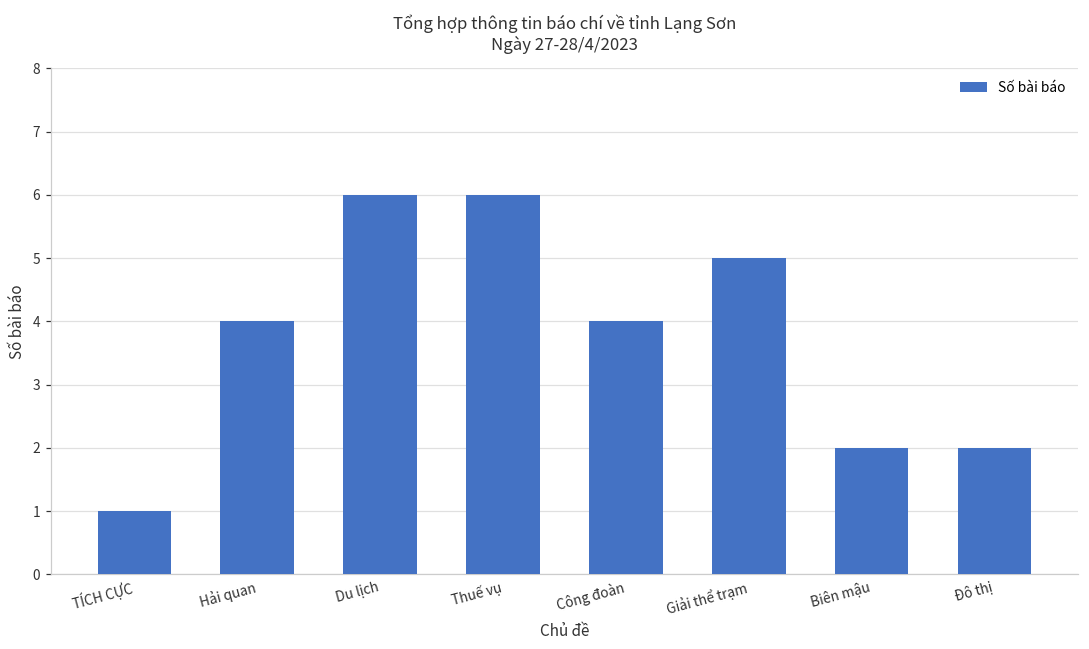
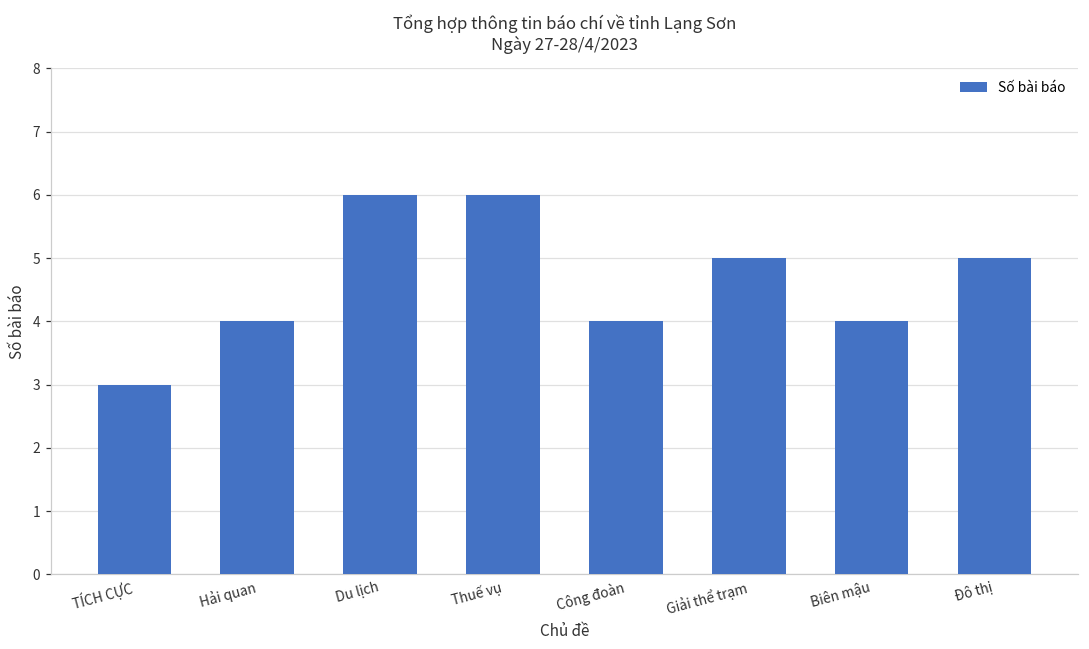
TÍCH CỰC: 1 -> 3
Biên mậu: 2 -> 4
Đô thị: 2 -> 5
